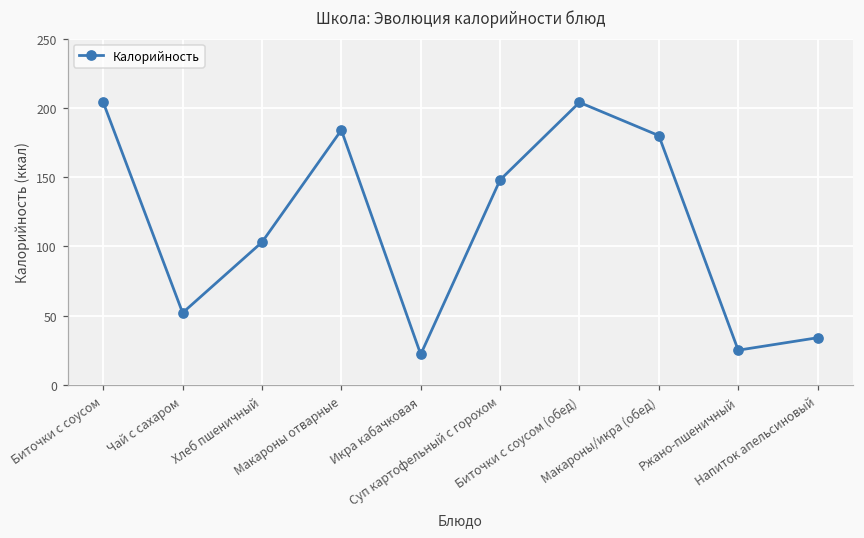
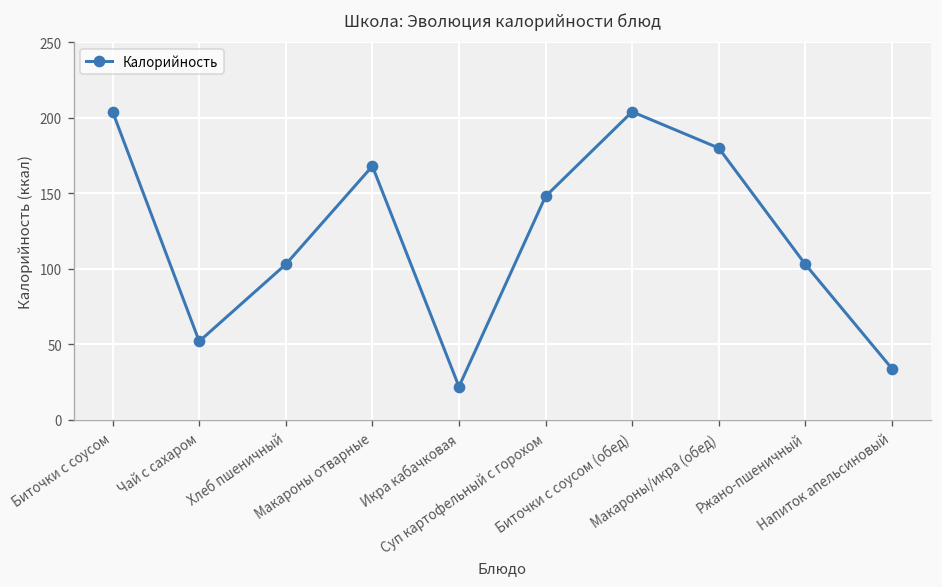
Макароны отварные: 184 -> 168
Ржано-пшеничный: 25 -> 103
